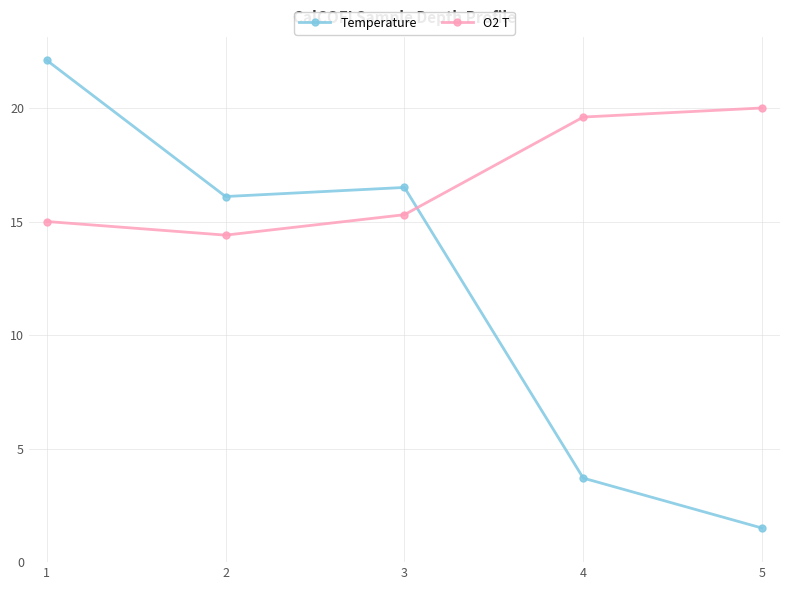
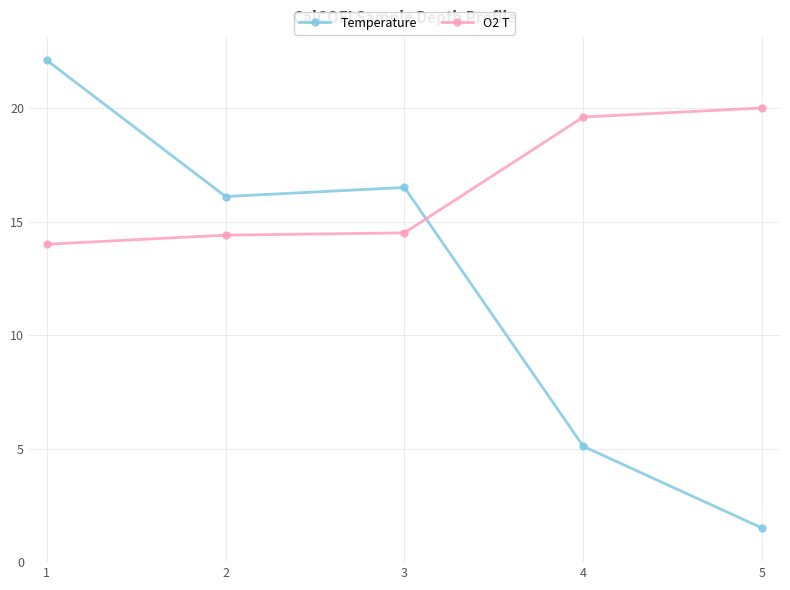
O2 T, 1: 15 -> 14
O2 T, 3: 15.3 -> 14.5
Temperature, 4: 3.7 -> 5.1
